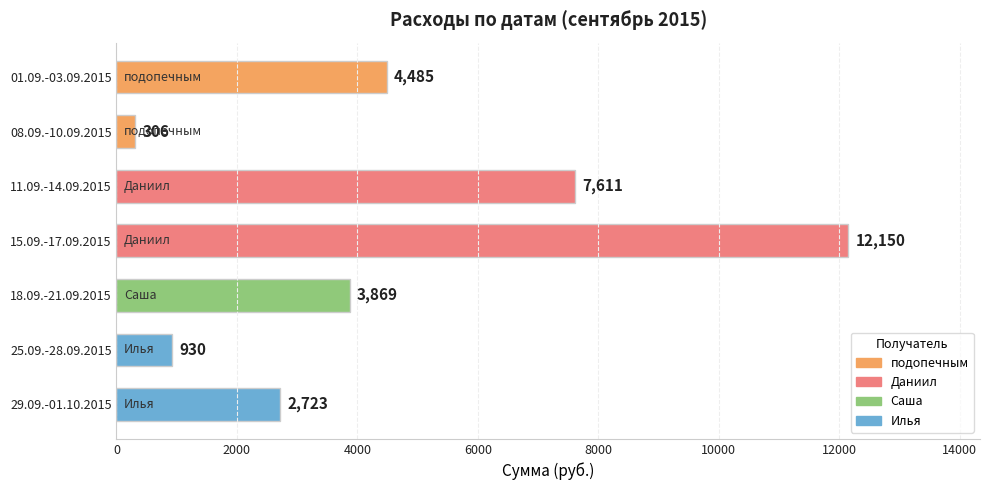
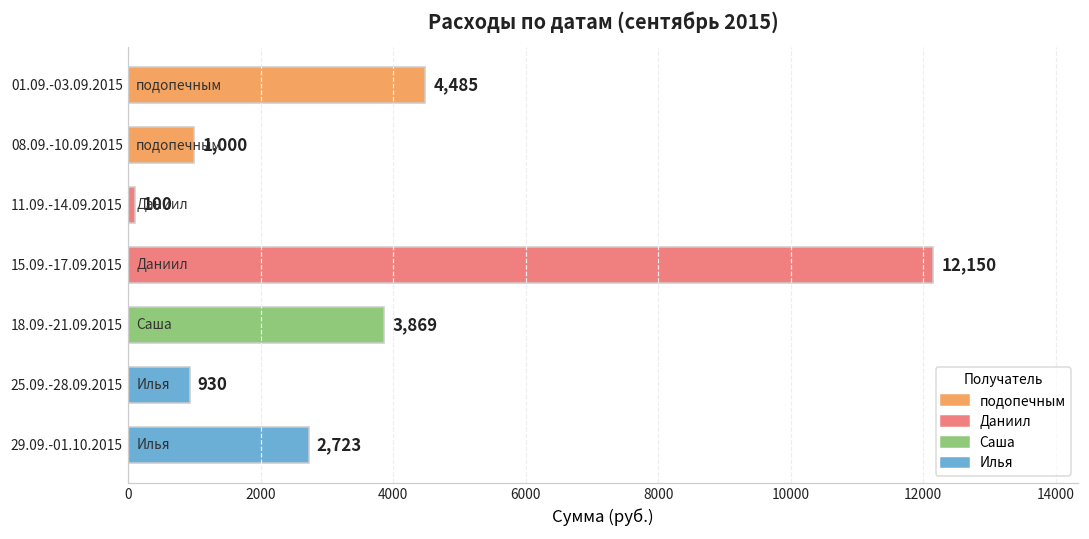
08.09.-10.09.2015: 306 -> 1,000
11.09.-14.09.2015: 7,611 -> 100
